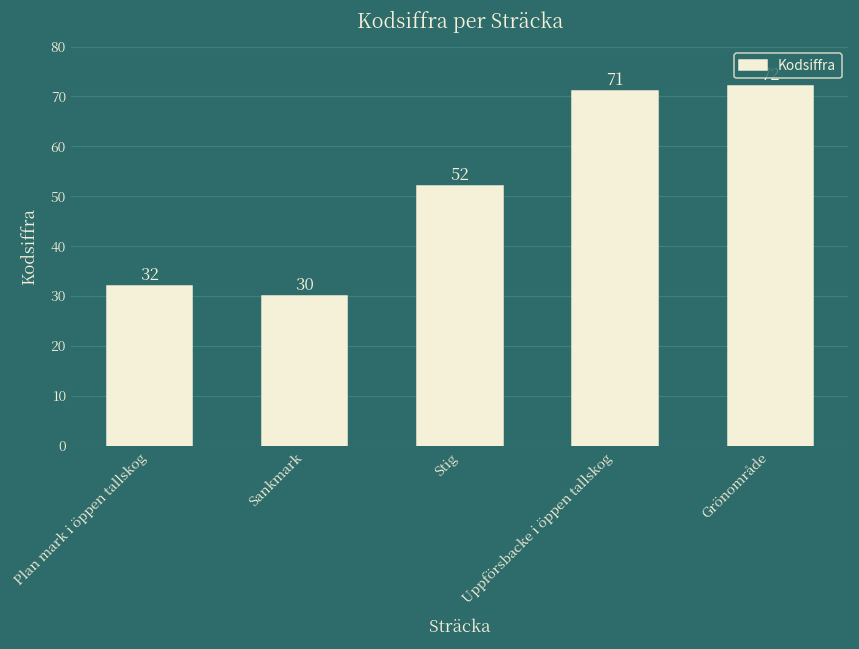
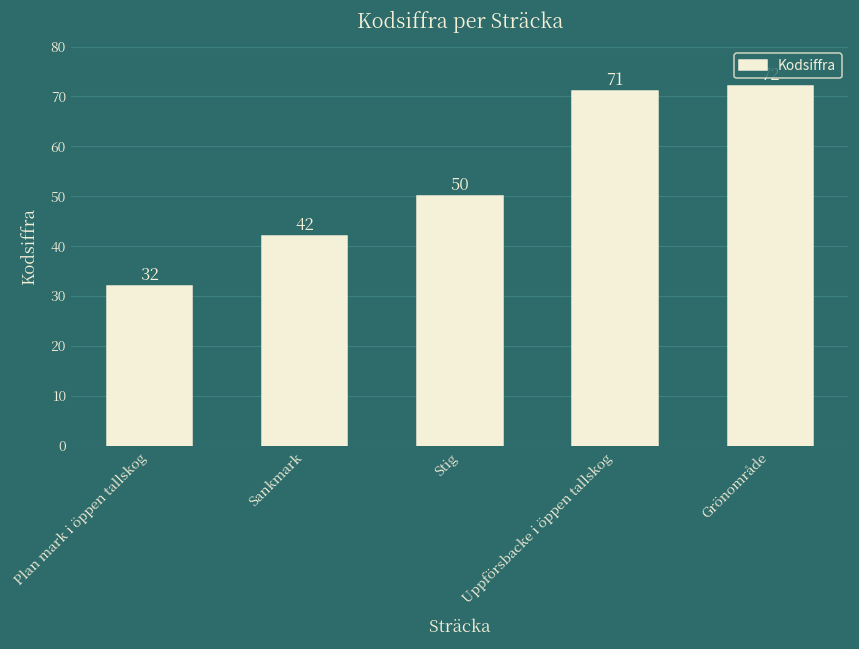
Sankmark: 30 -> 42
Stig: 52 -> 50
